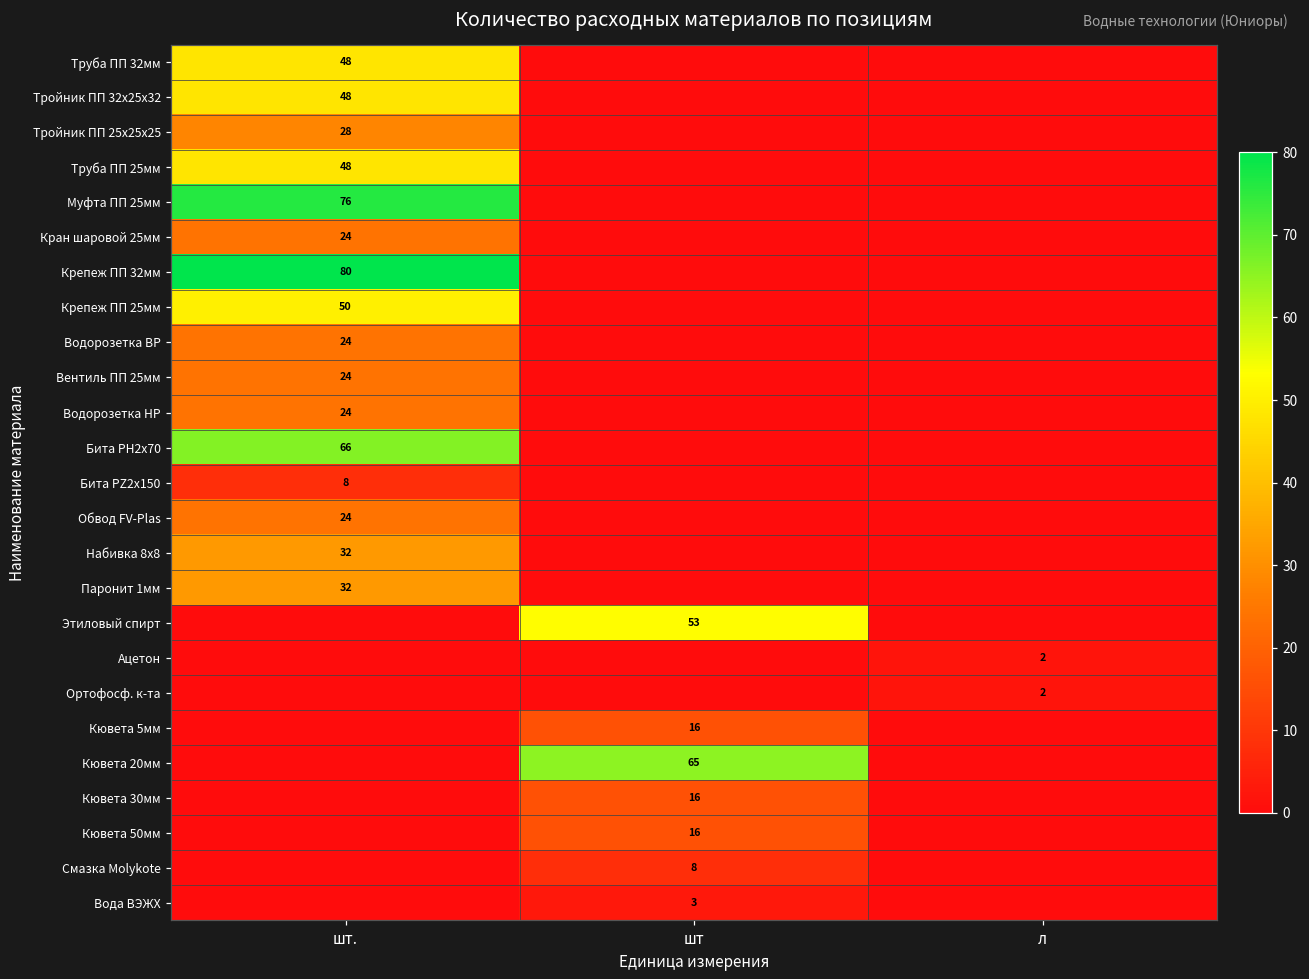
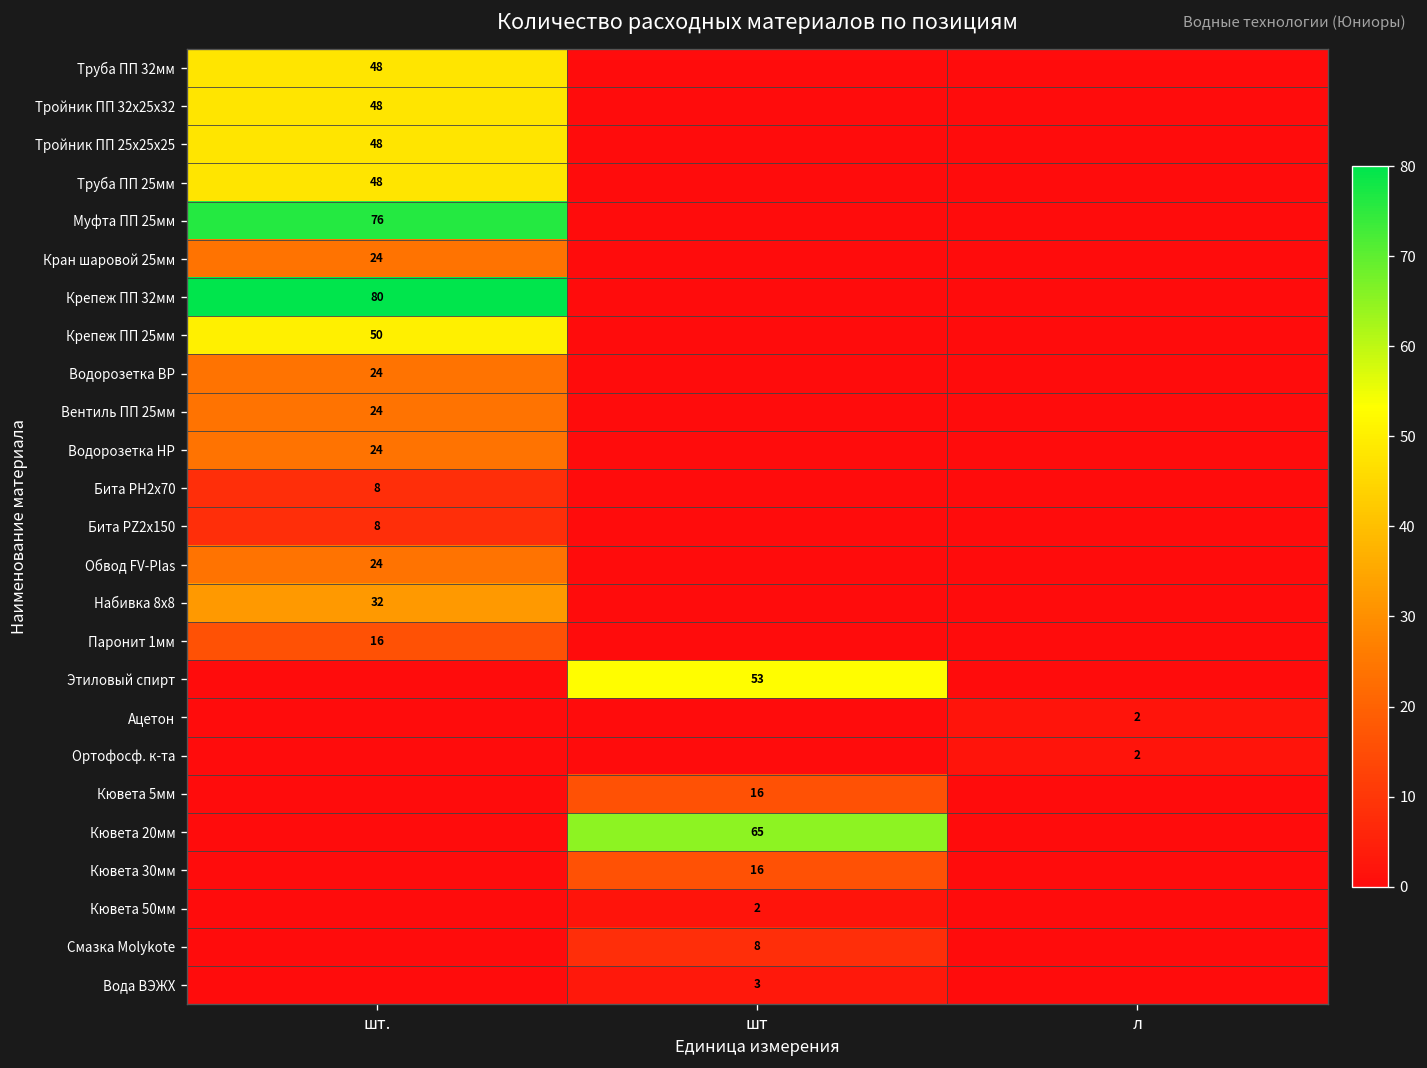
Тройник ПП 25x25x25, шт.: 28 -> 48
Бита PH2x70, шт.: 66 -> 8
Паронит 1мм, шт.: 32 -> 16
Кювета 50мм, шт: 16 -> 2
